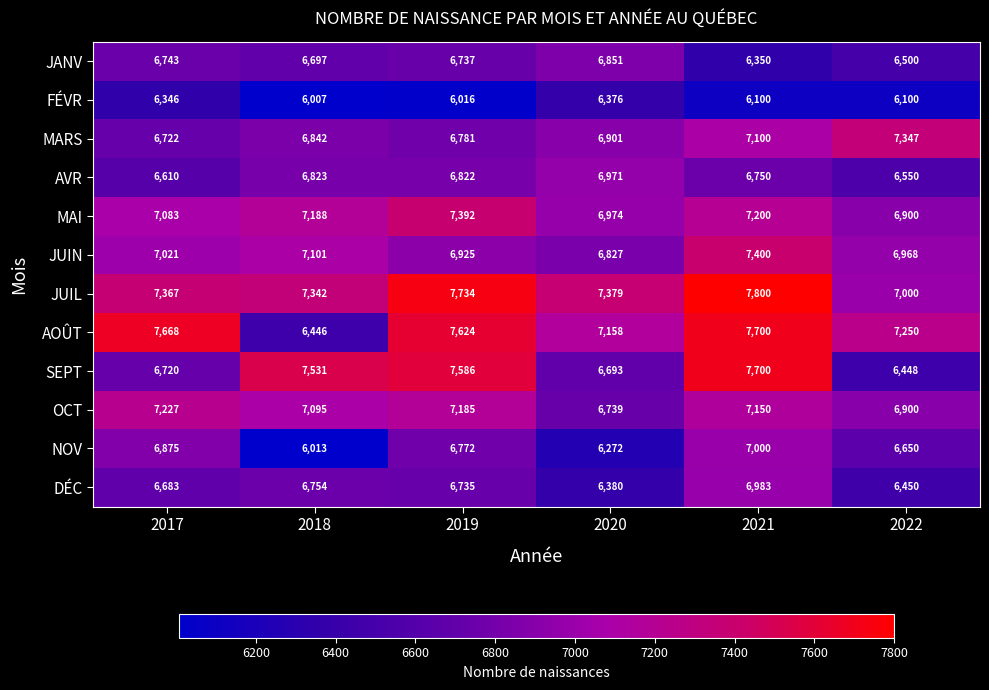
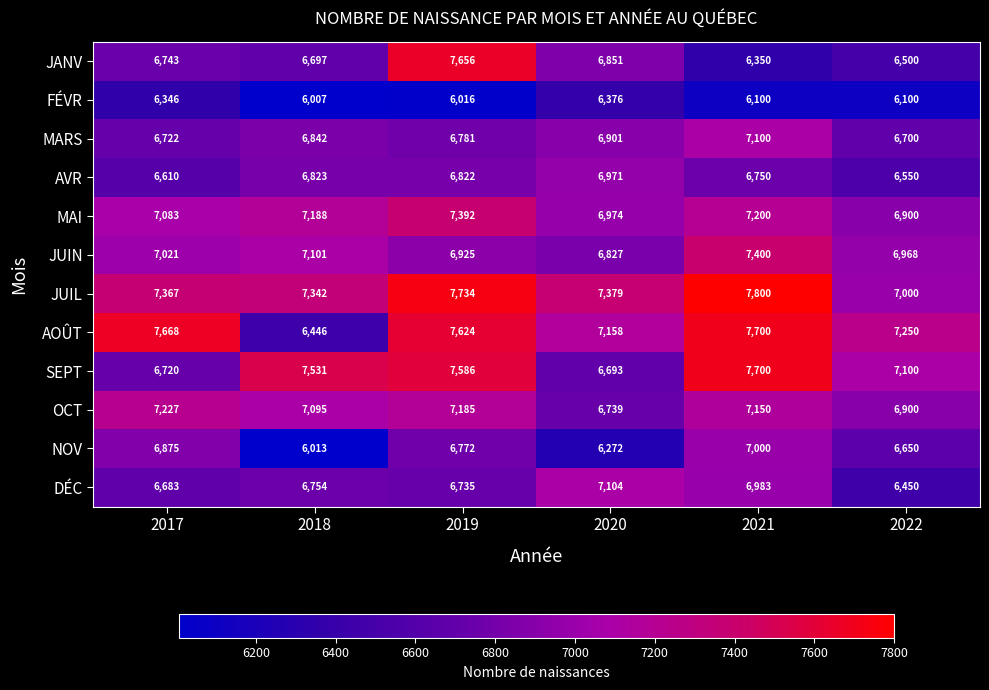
JANV, 2019: 6,737 -> 7,656
MARS, 2022: 7,347 -> 6,700
SEPT, 2022: 6,448 -> 7,100
DÉC, 2020: 6,380 -> 7,104
